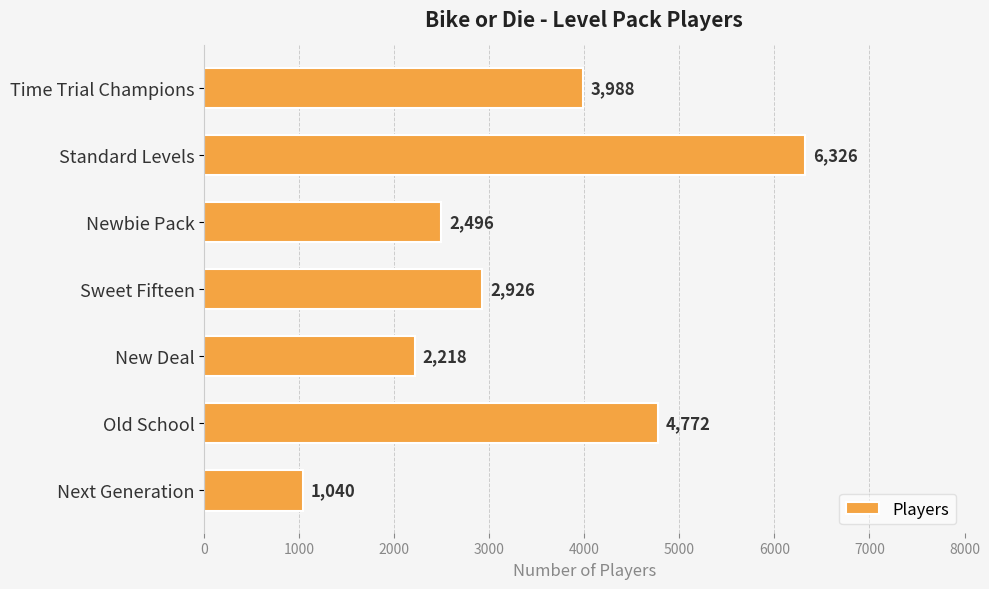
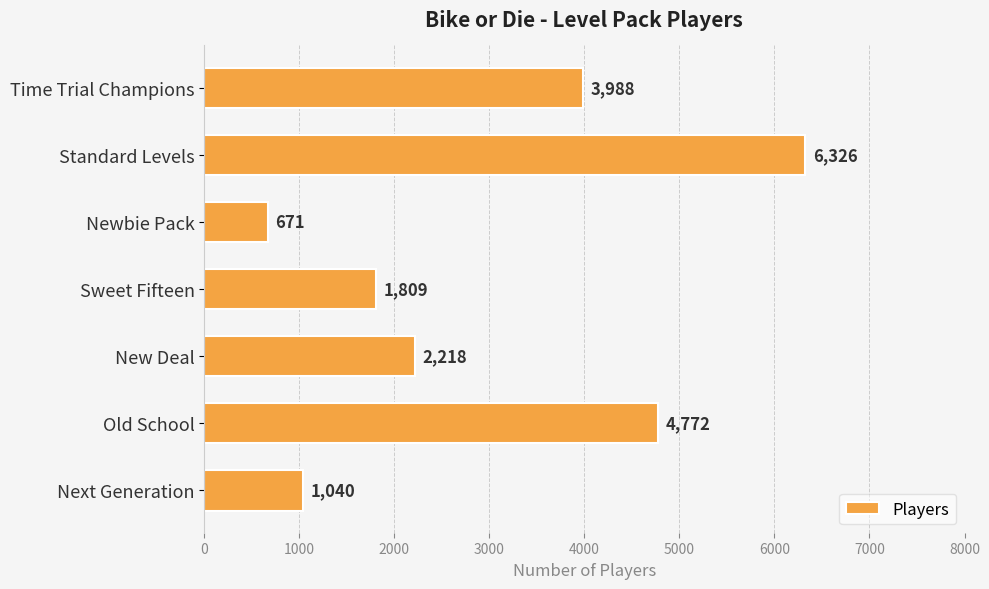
Newbie Pack: 2,496 -> 671
Sweet Fifteen: 2,926 -> 1,809
